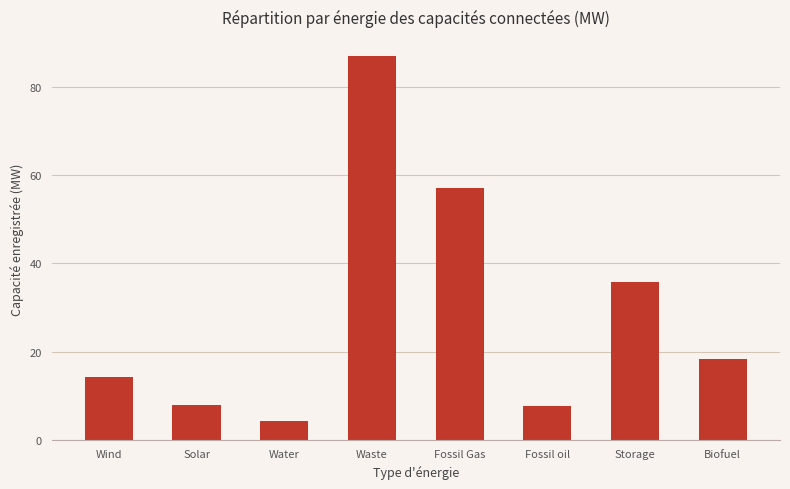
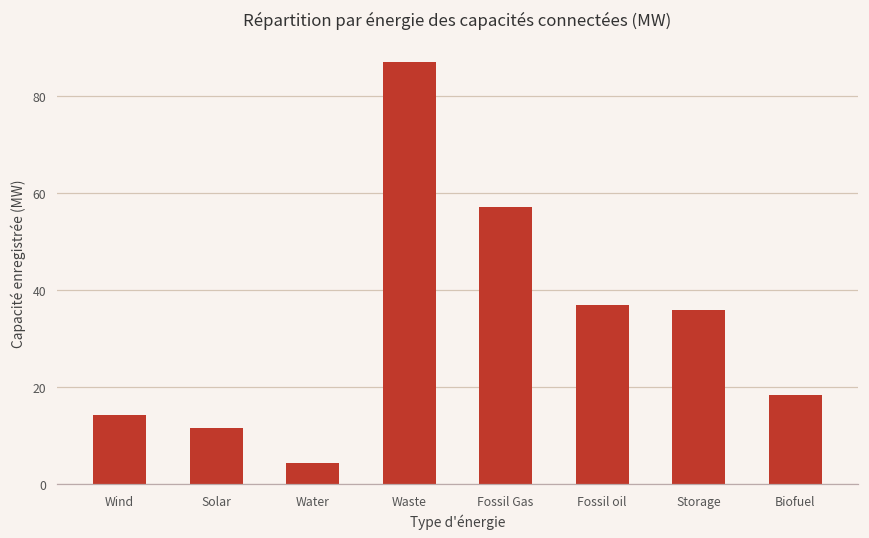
Solar: 8 -> 11
Fossil oil: 8 -> 37
